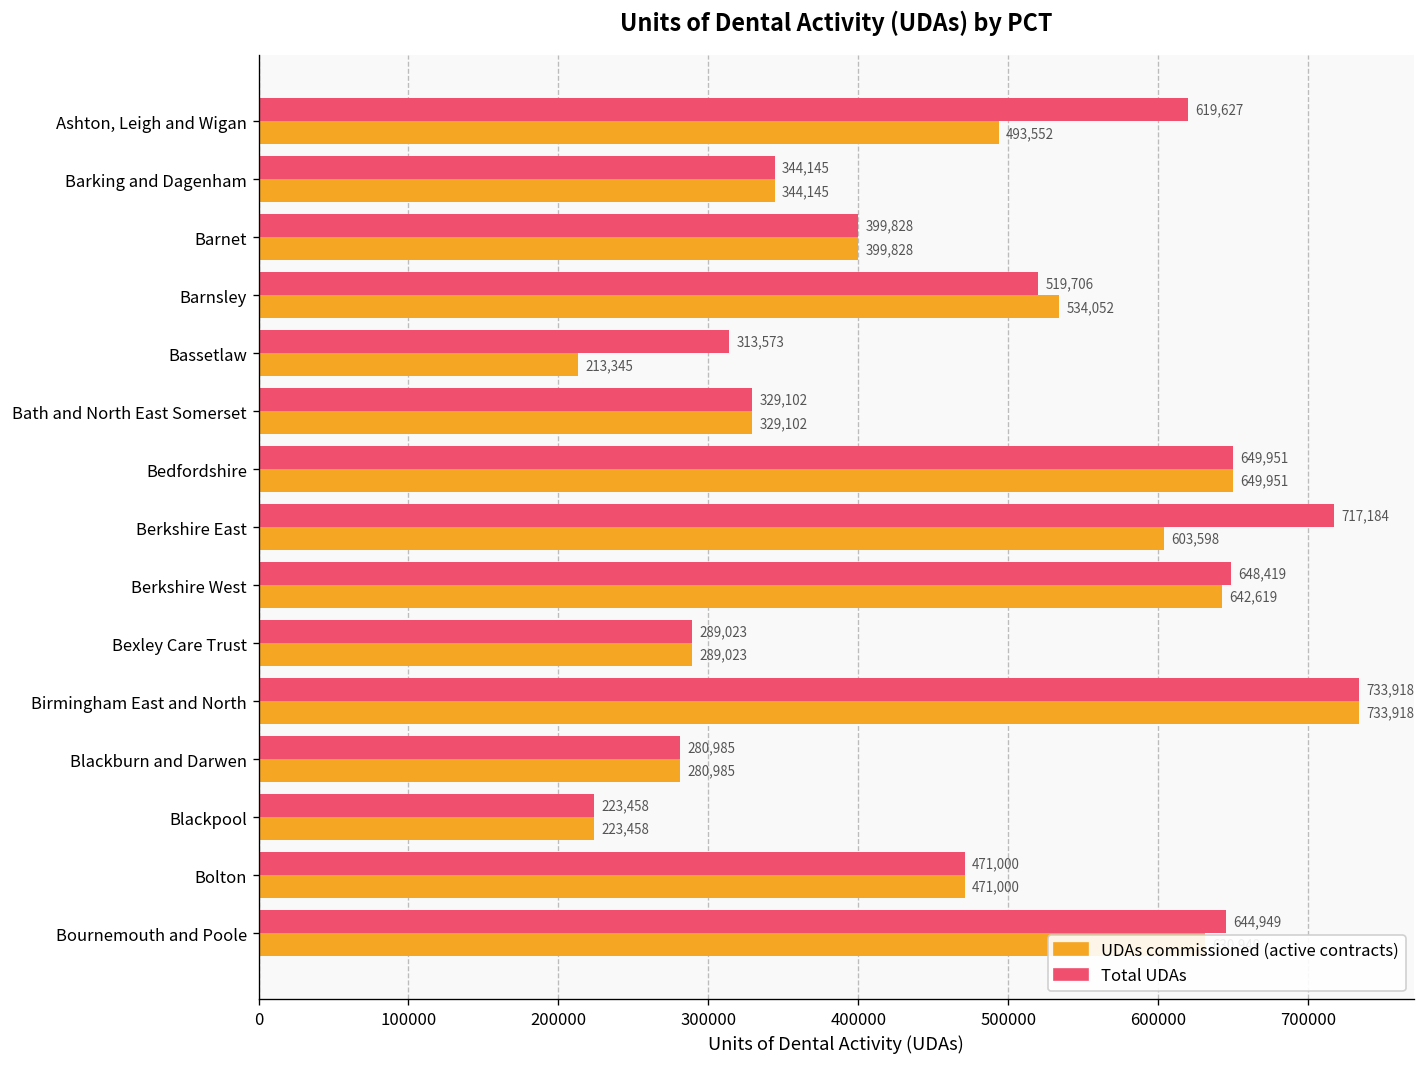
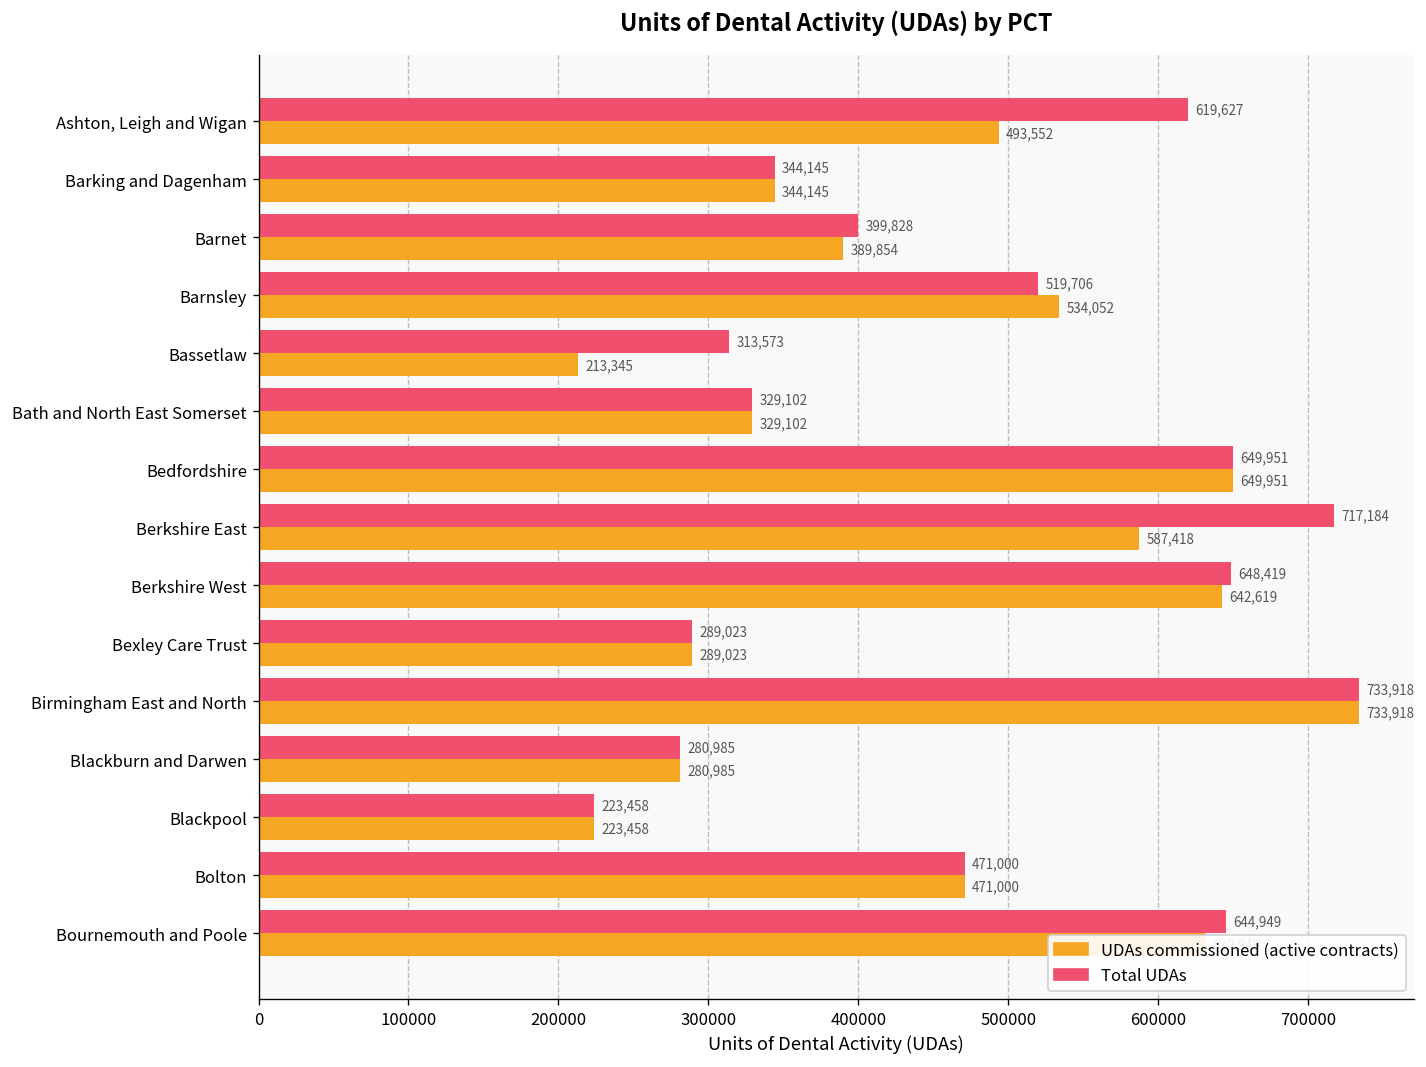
UDAs commissioned (active contracts), Barnet: 399,828 -> 389,854
UDAs commissioned (active contracts), Berkshire East: 603,598 -> 587,418
